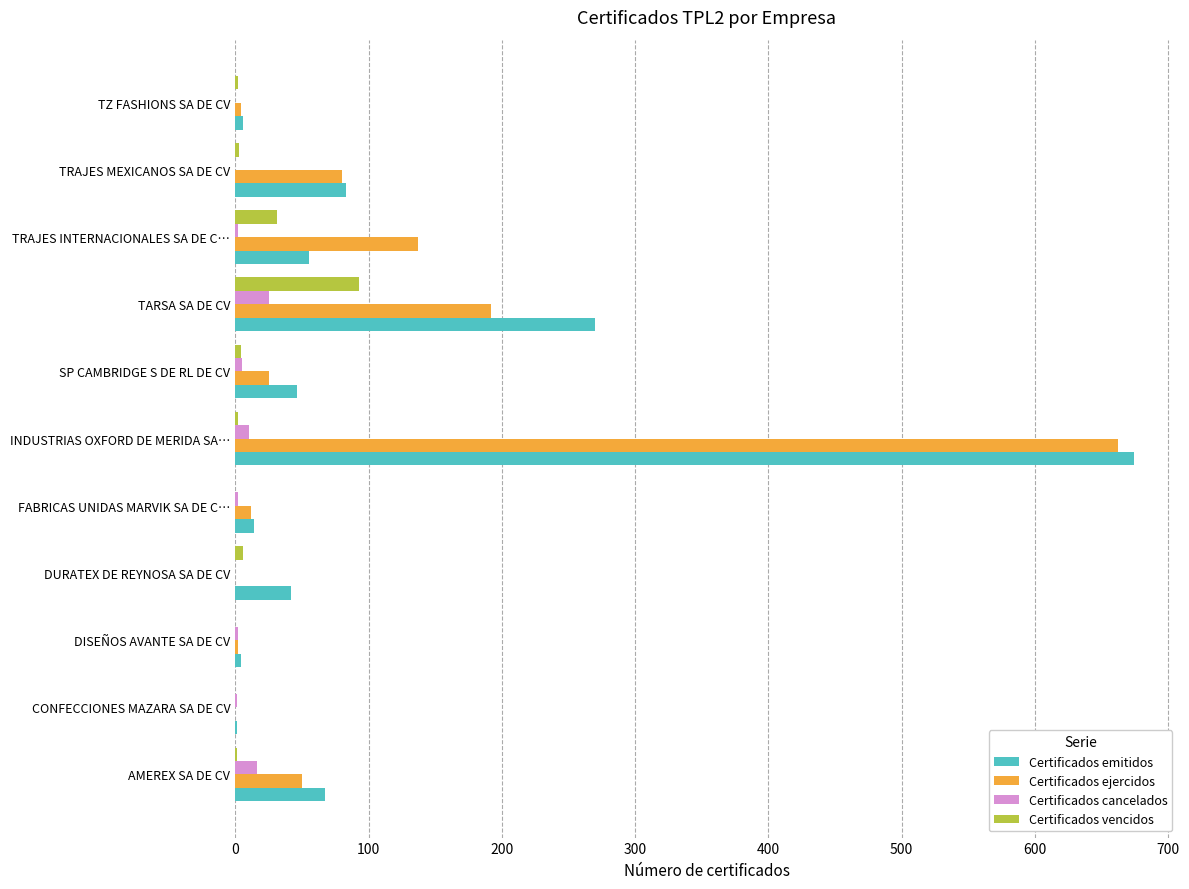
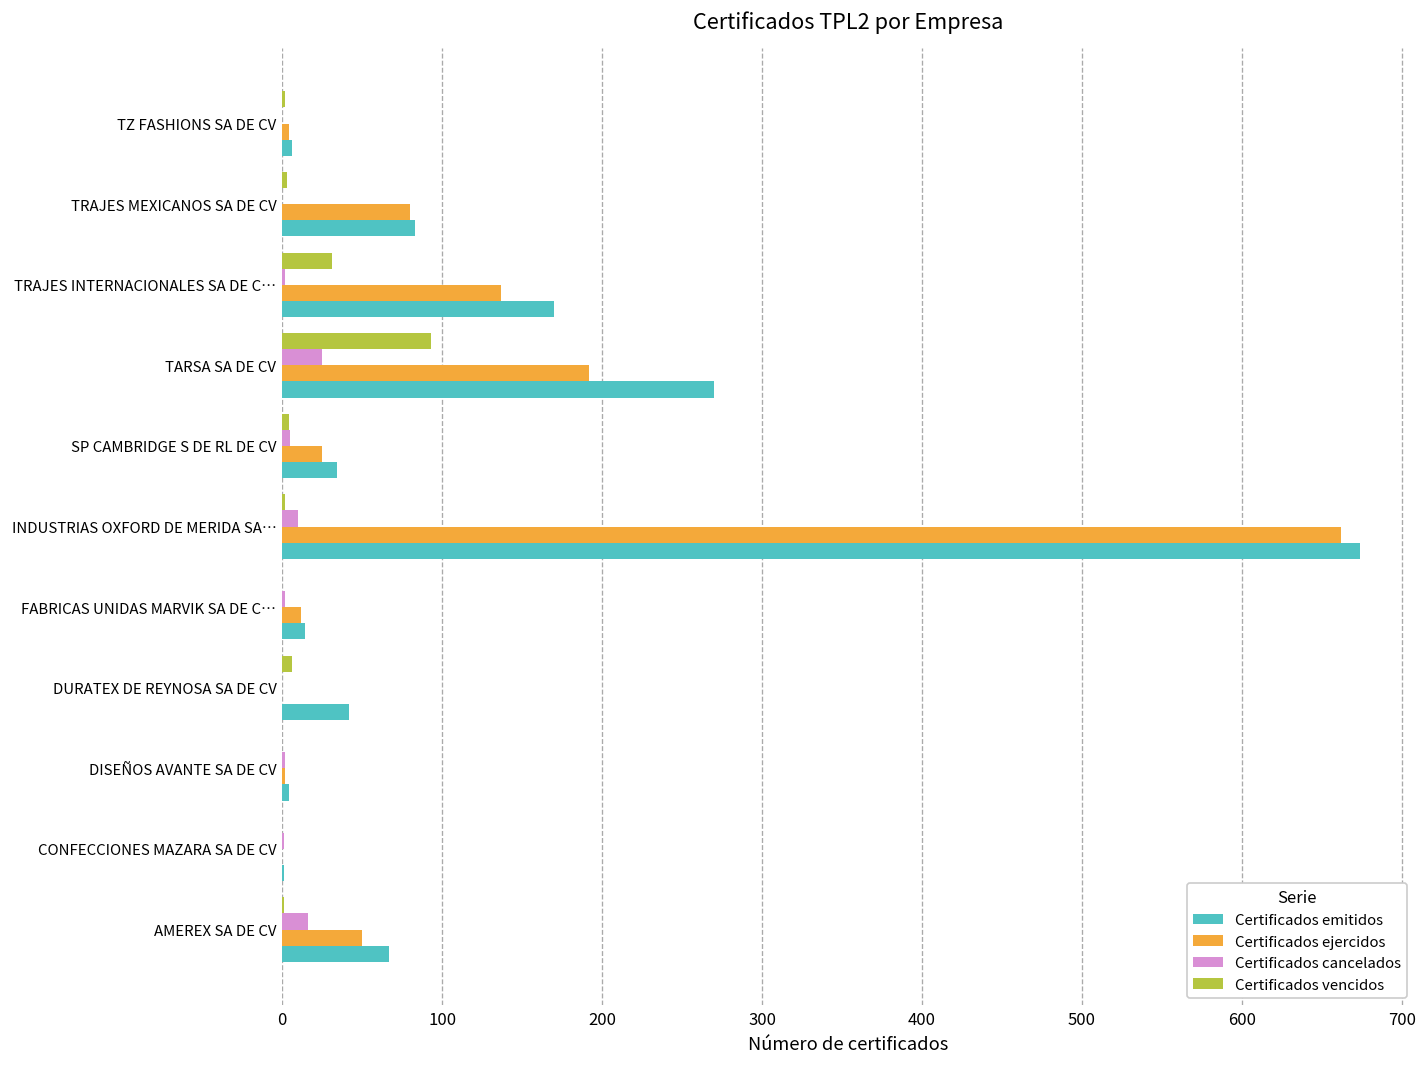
Certificados emitidos, TRAJES INTERNACIONALES SA DE C…: 55 -> 170
Certificados emitidos, SP CAMBRIDGE S DE RL DE CV: 46 -> 34
